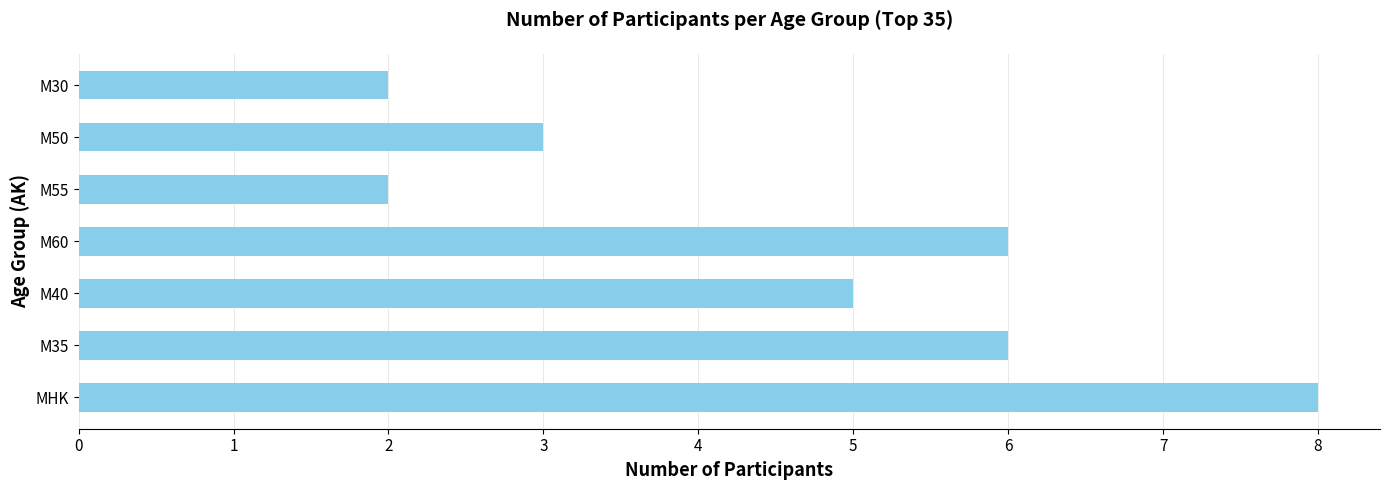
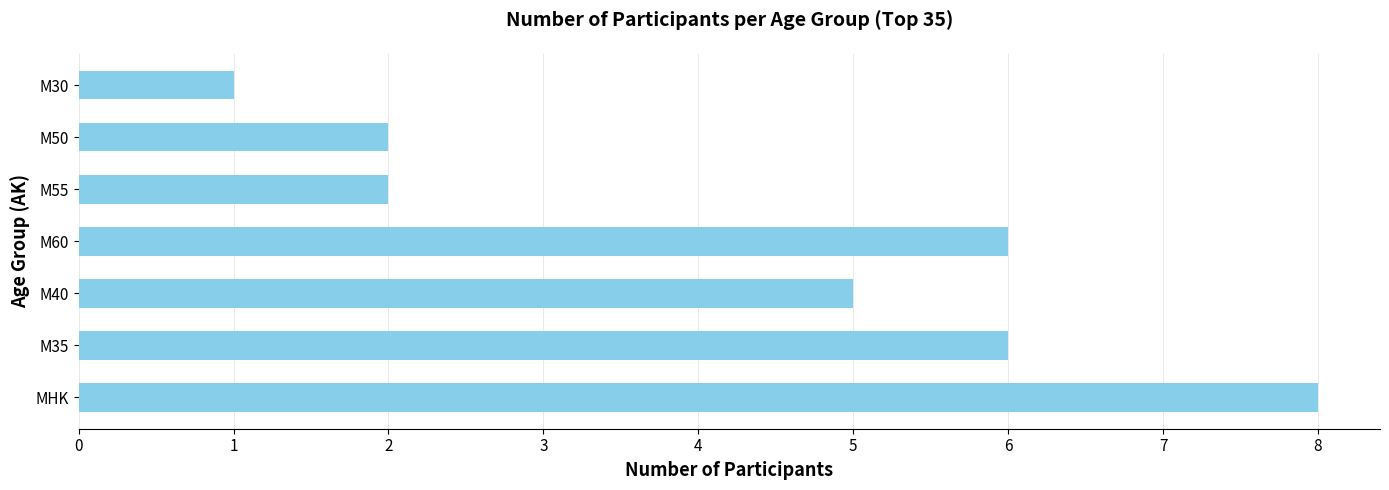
M30: 2 -> 1
M50: 3 -> 2
